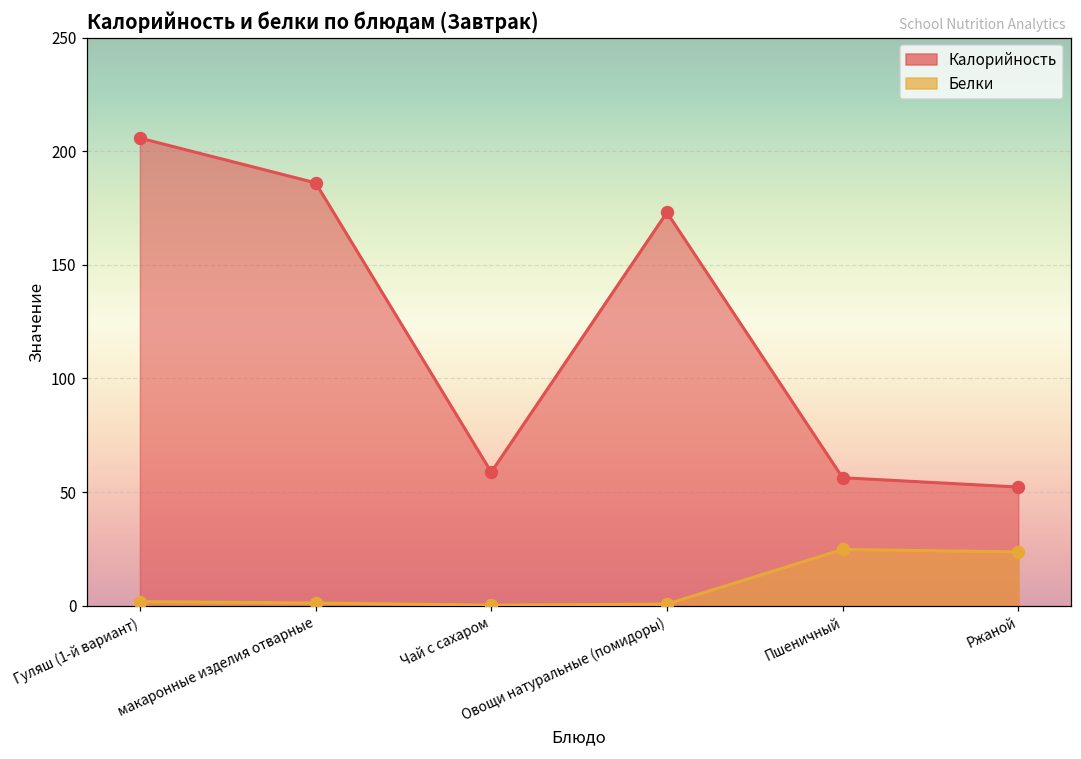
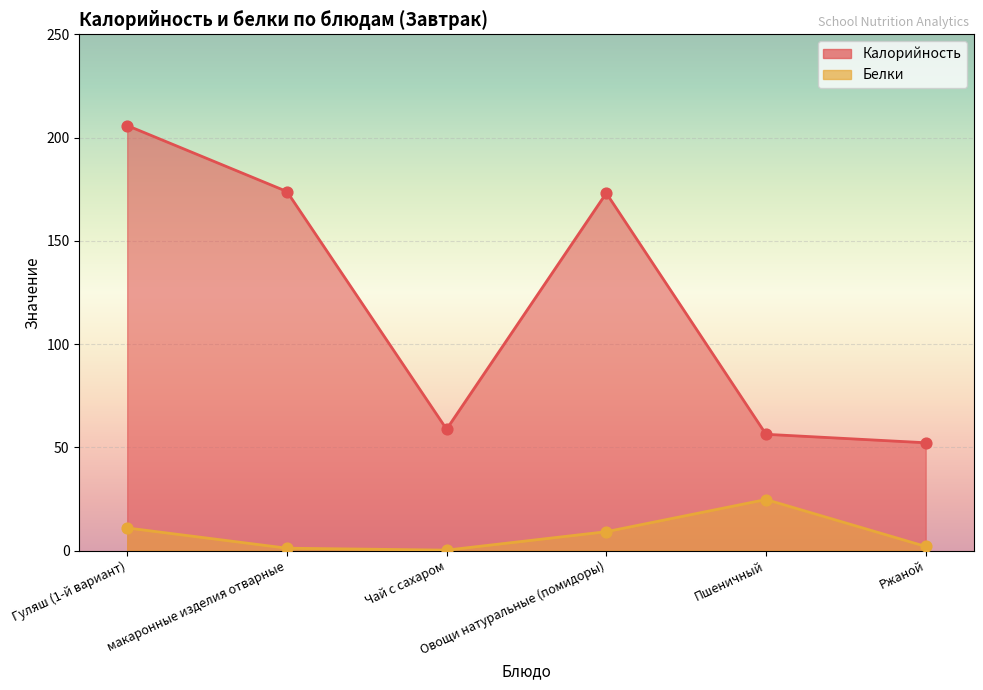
Белки, Гуляш (1-й вариант): 2 -> 11
Калорийность, макаронные изделия отварные: 186 -> 174
Белки, Овощи натуральные (помидоры): 1 -> 9
Белки, Ржаной: 24 -> 2
